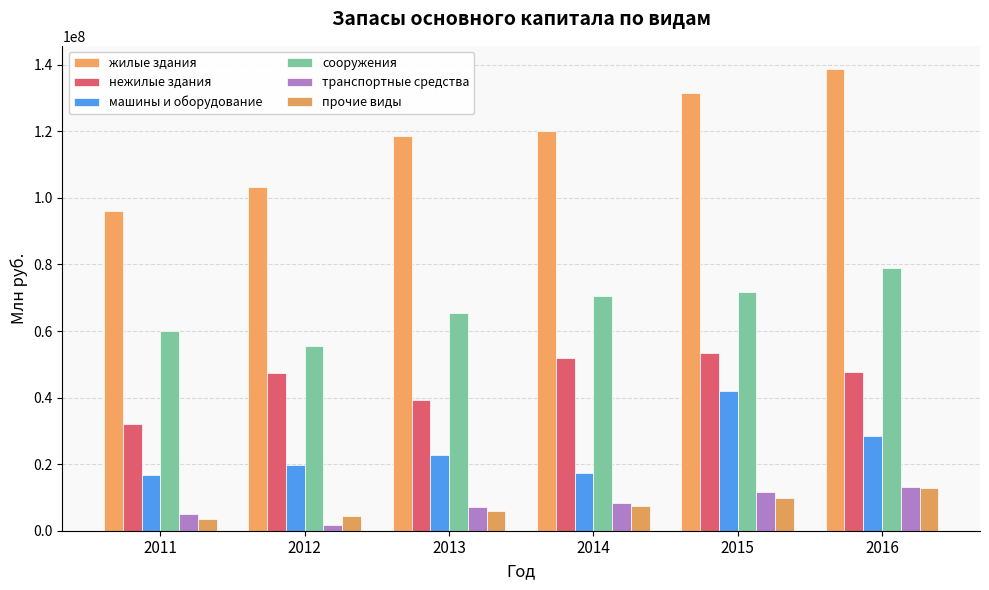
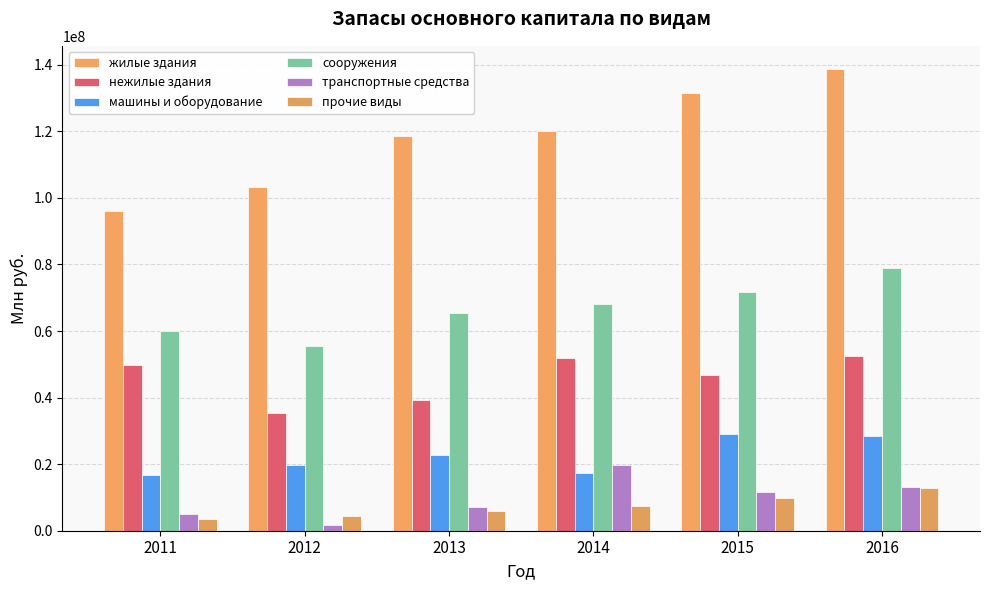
нежилые здания, 2011: 32000000 -> 50000000
нежилые здания, 2012: 48000000 -> 35000000
сооружения, 2014: 71000000 -> 68000000
транспортные средства, 2014: 8000000 -> 20000000
нежилые здания, 2015: 54000000 -> 47000000
машины и оборудование, 2015: 42000000 -> 29000000
нежилые здания, 2016: 48000000 -> 53000000
